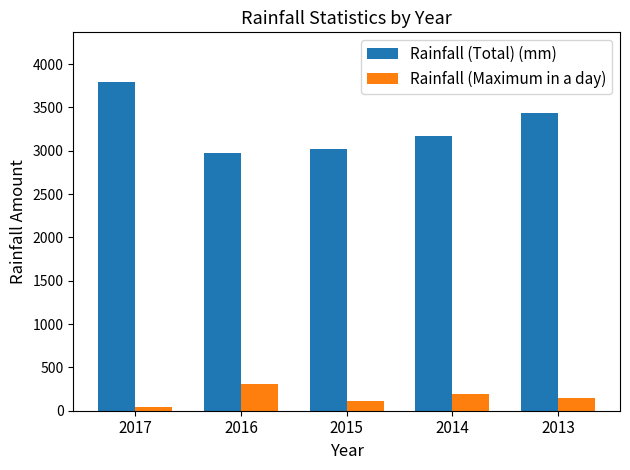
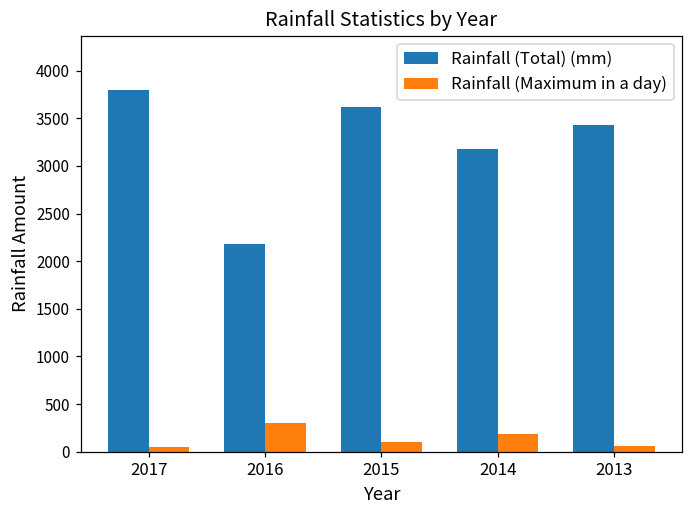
Rainfall (Total) (mm), 2016: 3000 -> 2200
Rainfall (Total) (mm), 2015: 3000 -> 3600
Rainfall (Maximum in a day), 2013: 200 -> 100
